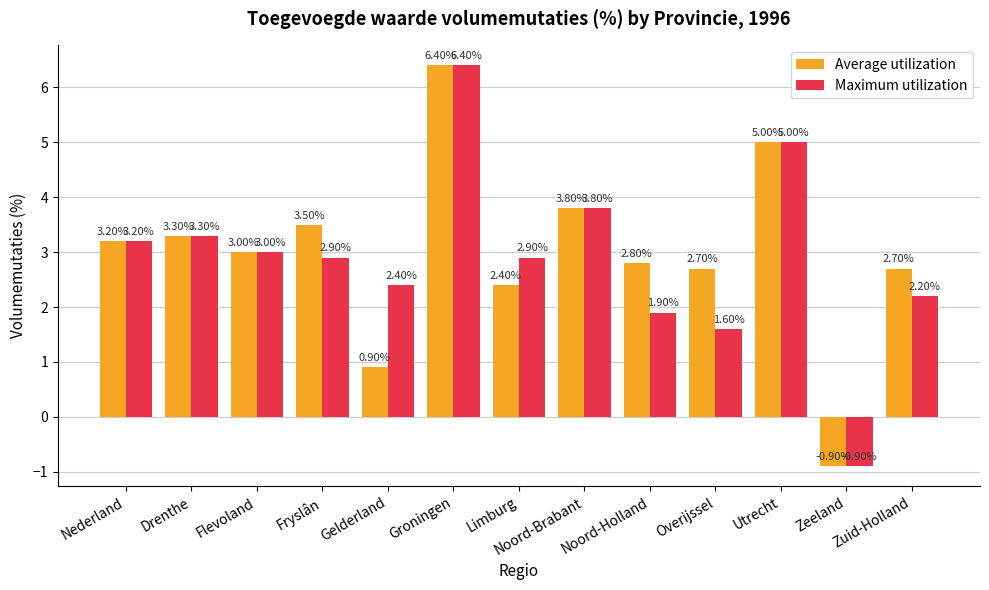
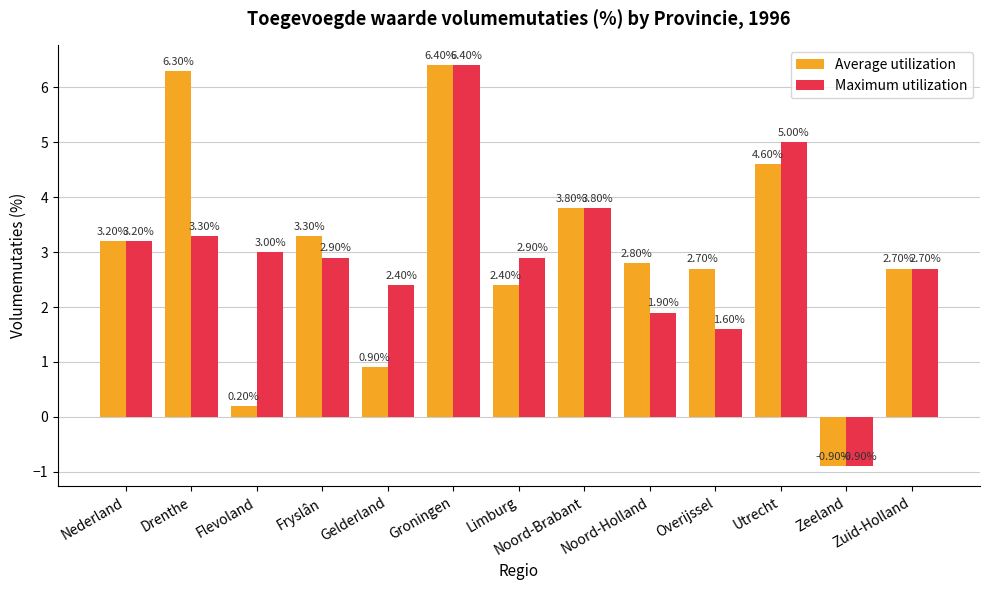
Average utilization, Drenthe: 3.30% -> 6.30%
Average utilization, Flevoland: 3.00% -> 0.20%
Average utilization, Fryslân: 3.50% -> 3.30%
Average utilization, Utrecht: 5.00% -> 4.60%
Maximum utilization, Zuid-Holland: 2.20% -> 2.70%
